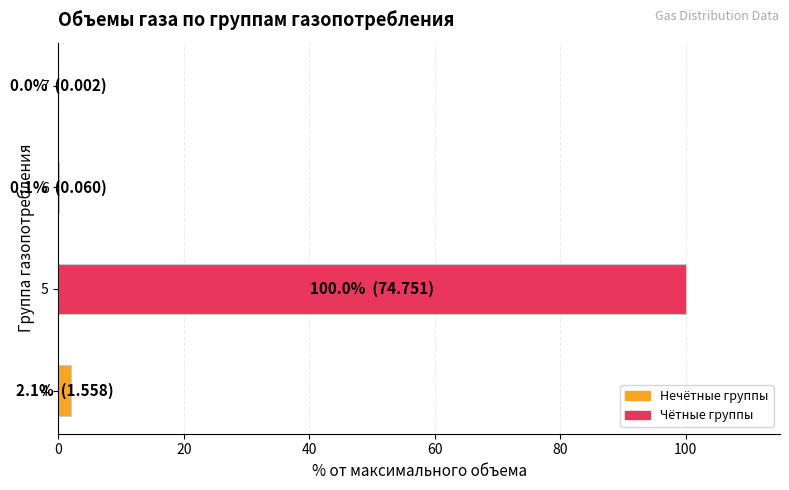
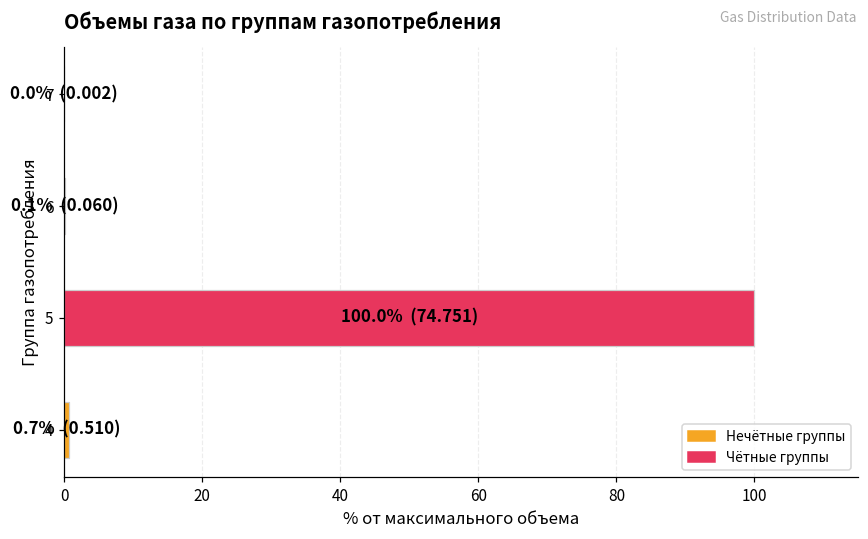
4: 2.1% (1.558) -> 0.7% (0.510)
